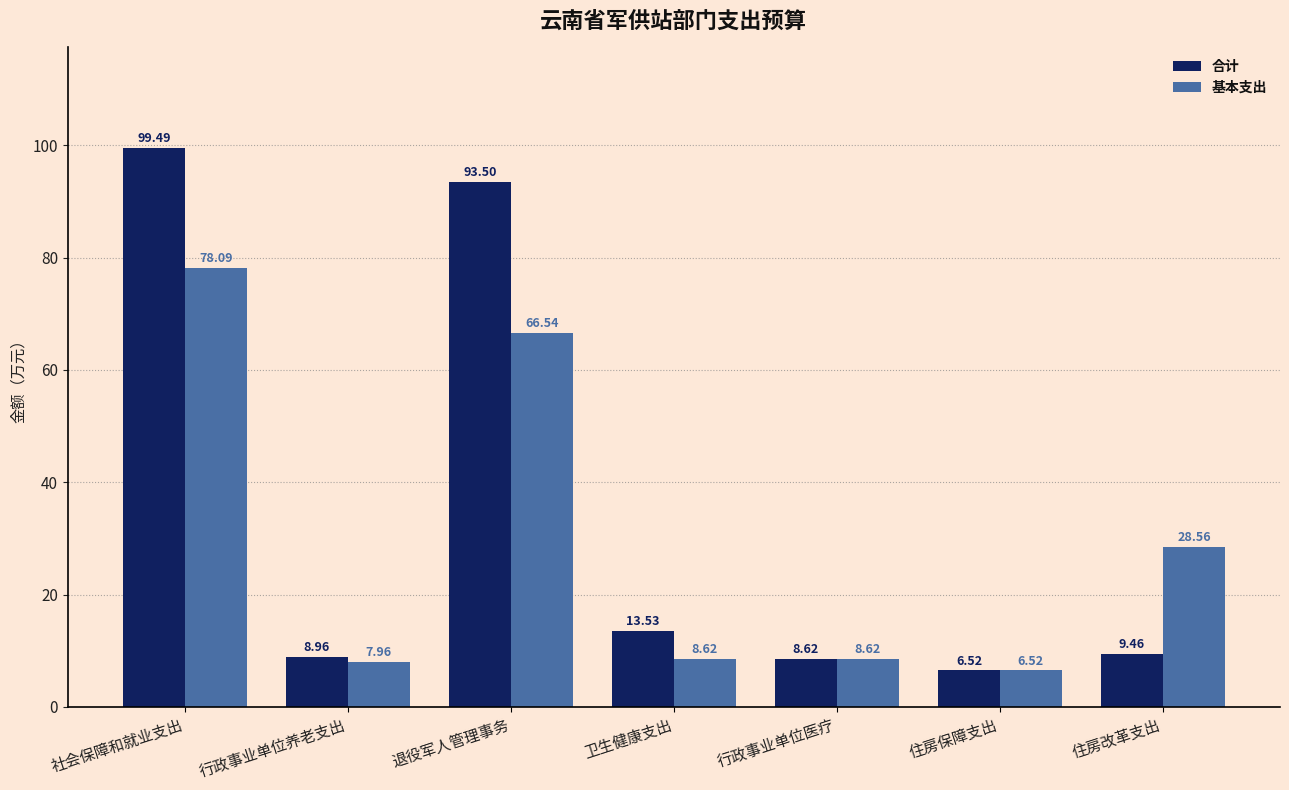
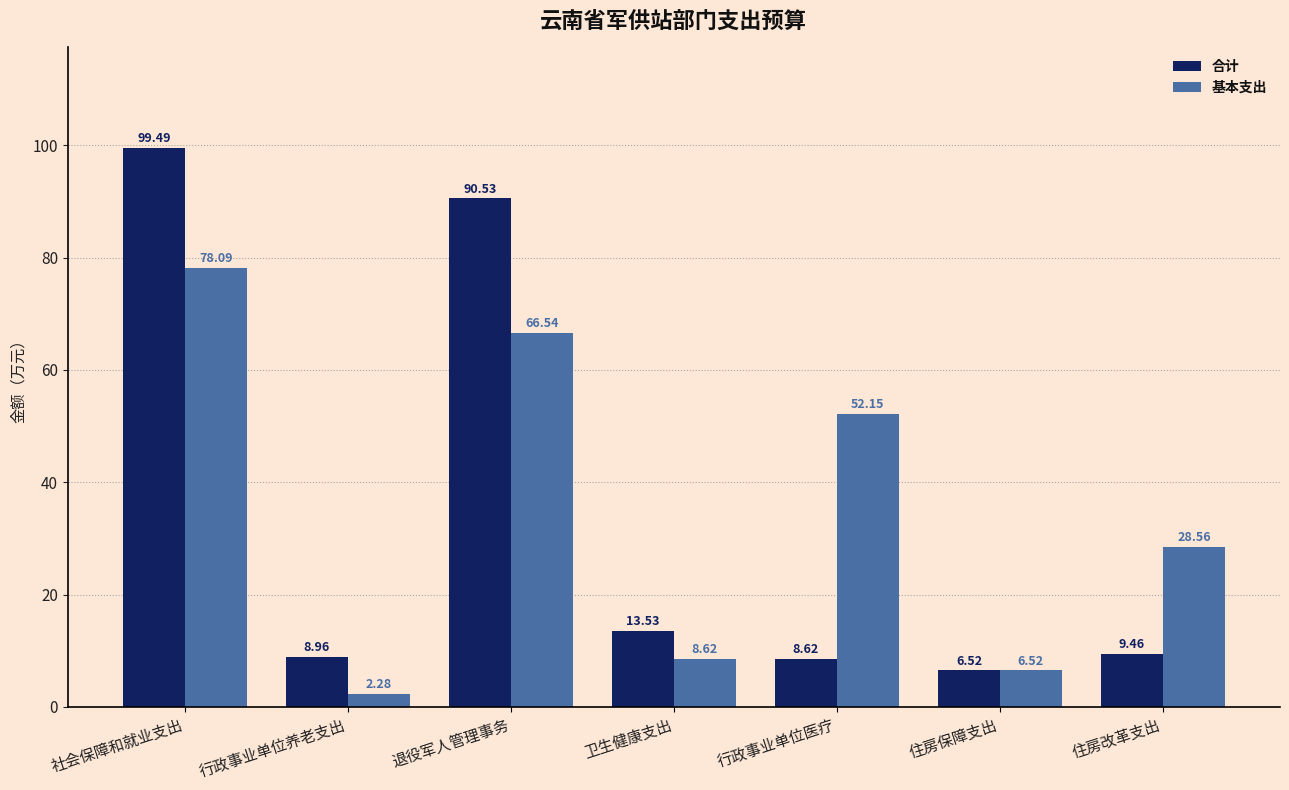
基本支出, 行政事业单位养老支出: 7.96 -> 2.28
合计, 退役军人管理事务: 93.50 -> 90.53
基本支出, 行政事业单位医疗: 8.62 -> 52.15
